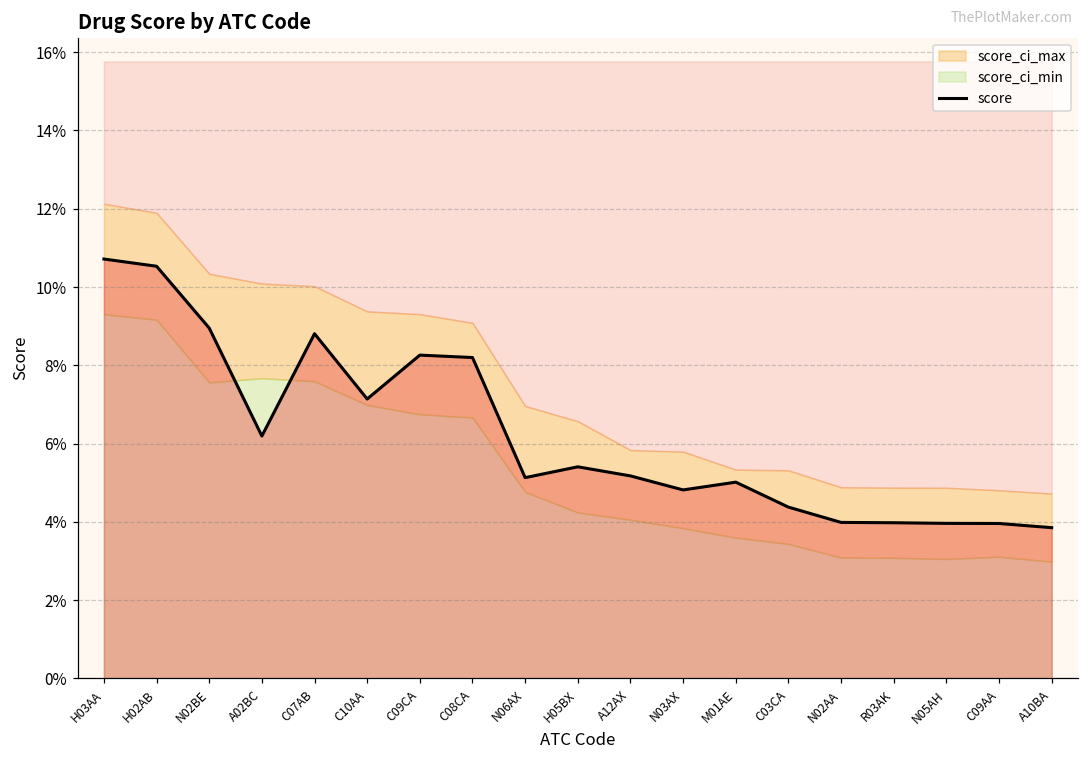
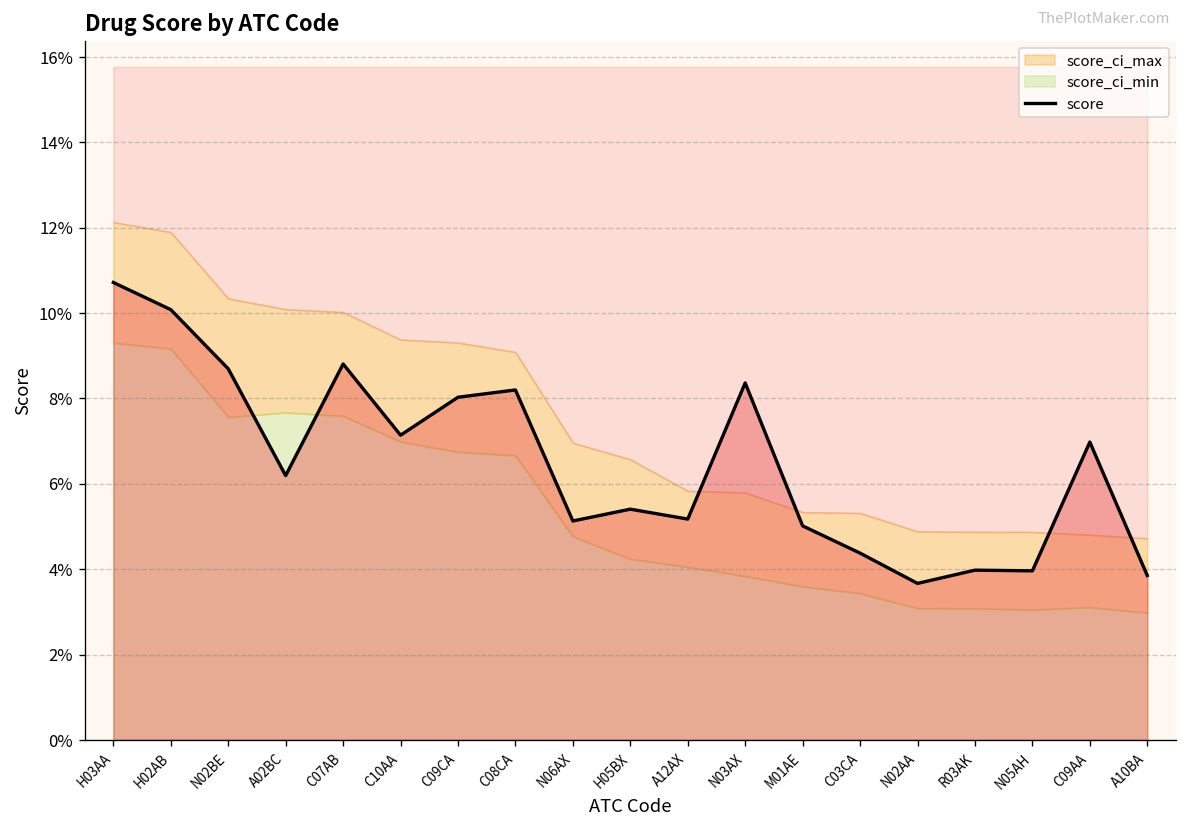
score, H02AB: 10.5% -> 10.1%
score, N02BE: 9.0% -> 8.7%
score, C09CA: 8.3% -> 8.0%
score, N03AX: 4.8% -> 8.4%
score, N02AA: 4.0% -> 3.7%
score, C09AA: 4.0% -> 7.0%
